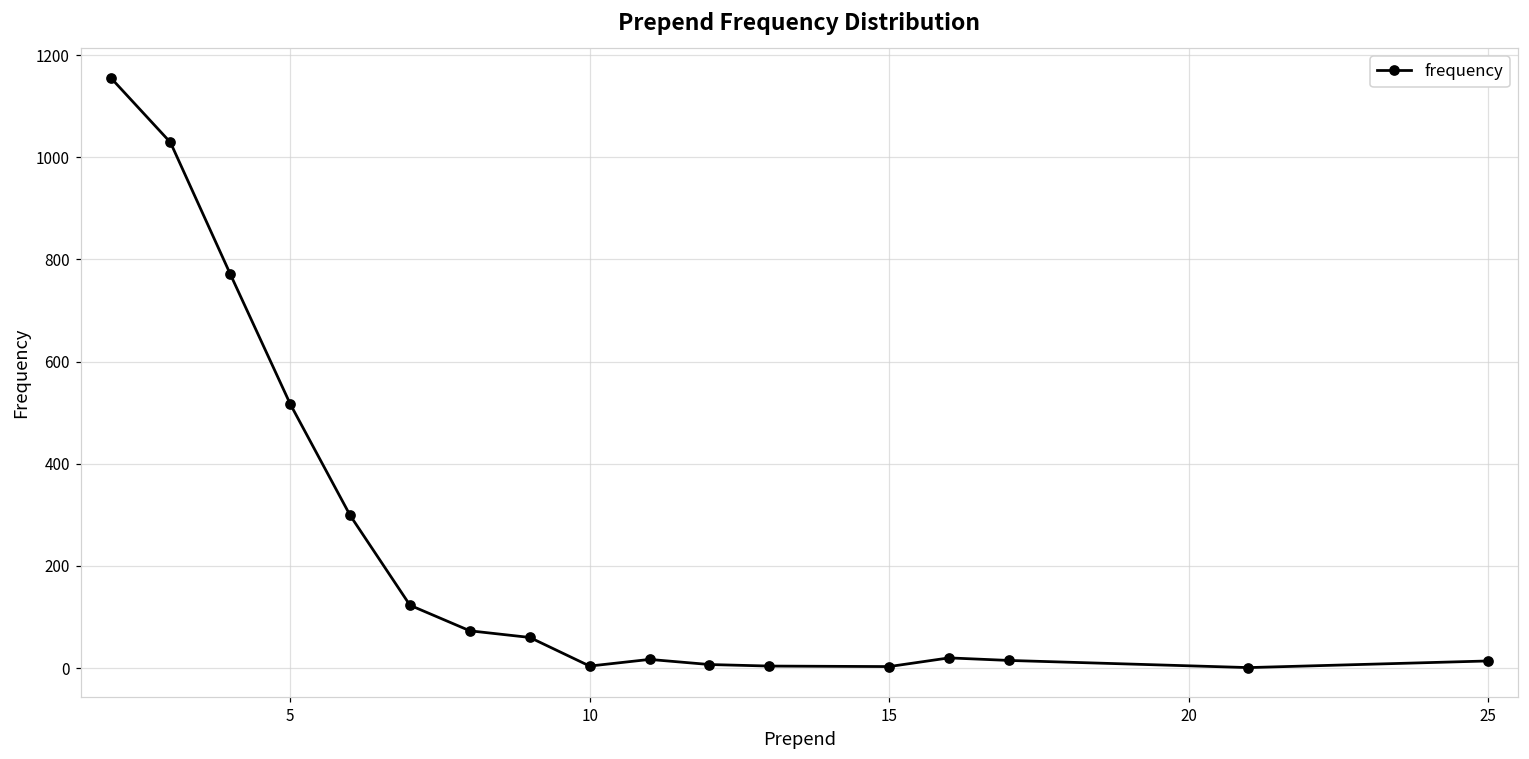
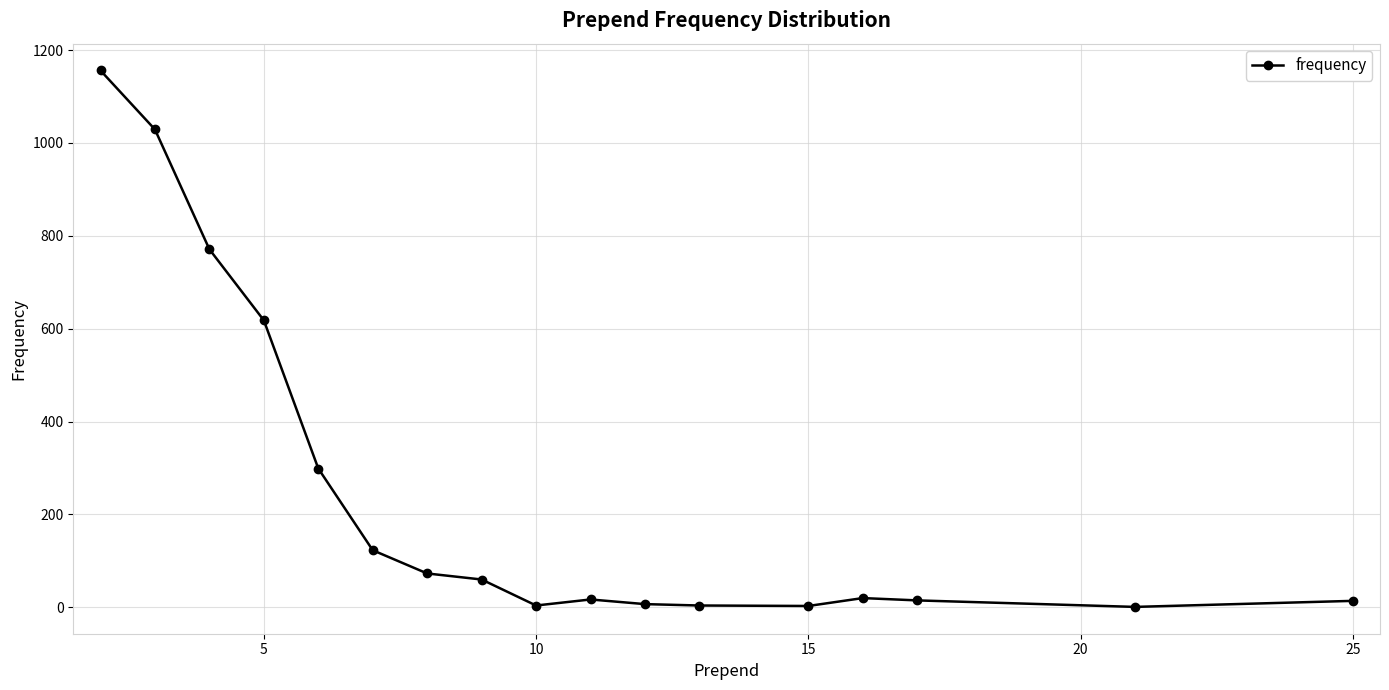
5: 520 -> 620
